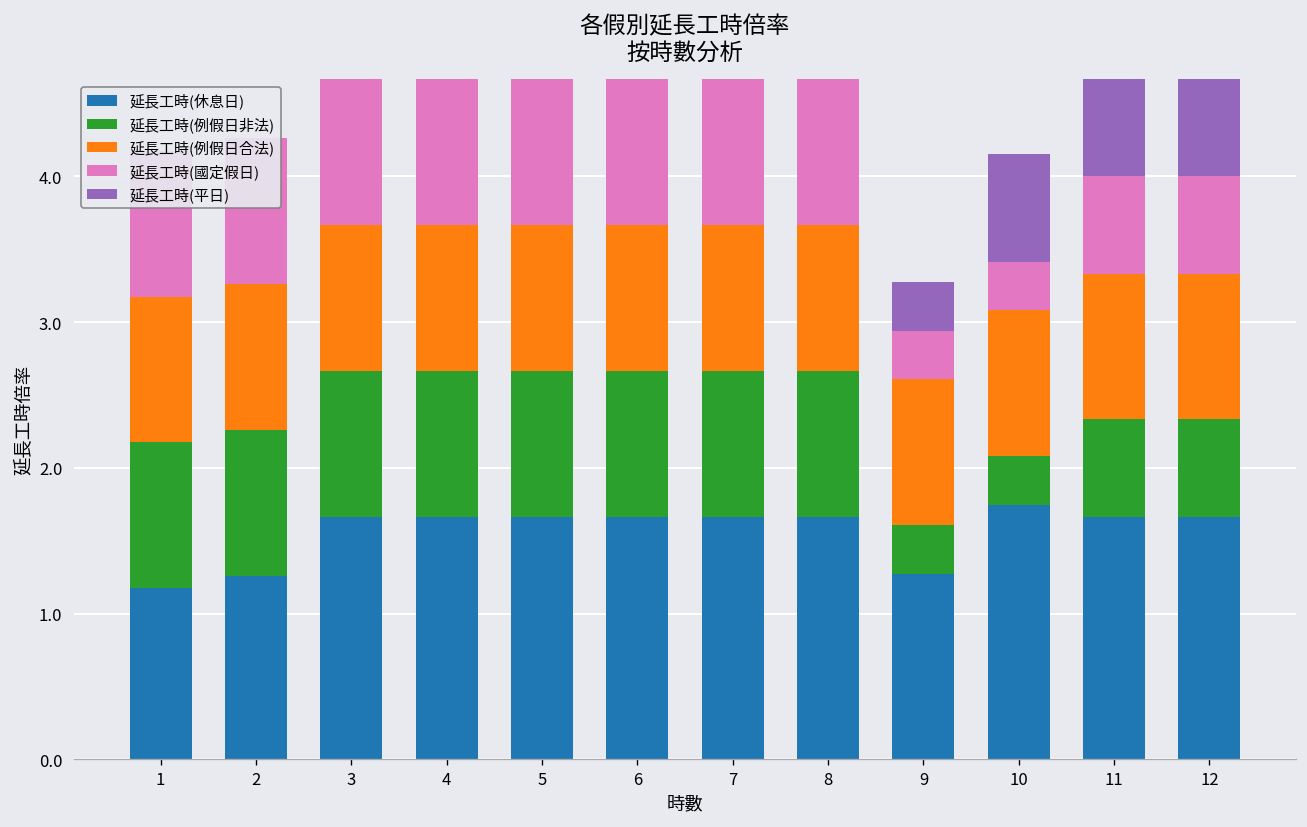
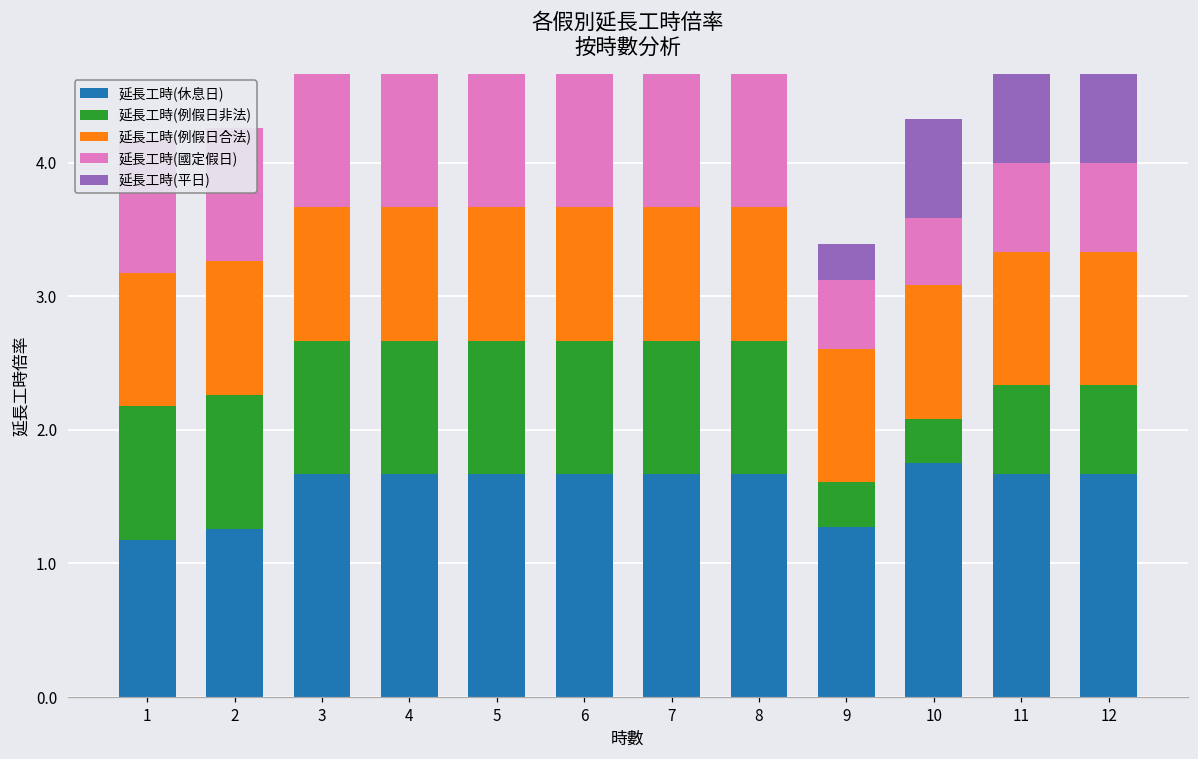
延長工時(國定假日), 9: 0.33 -> 0.52
延長工時(平日), 9: 0.33 -> 0.27
延長工時(國定假日), 10: 0.33 -> 0.50
